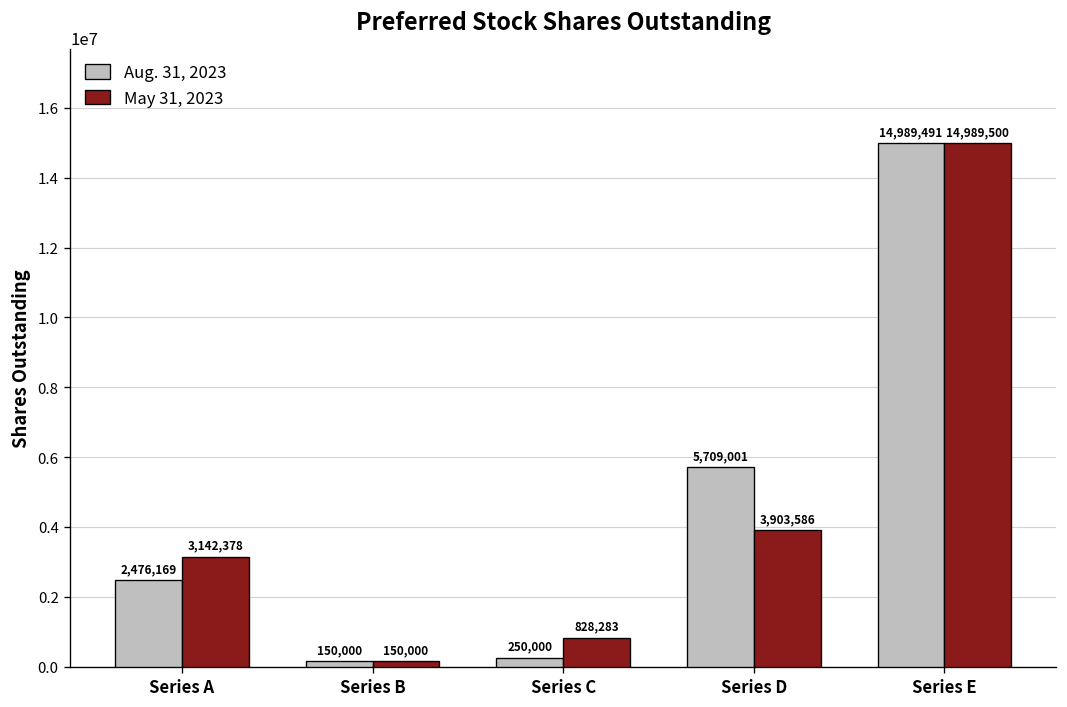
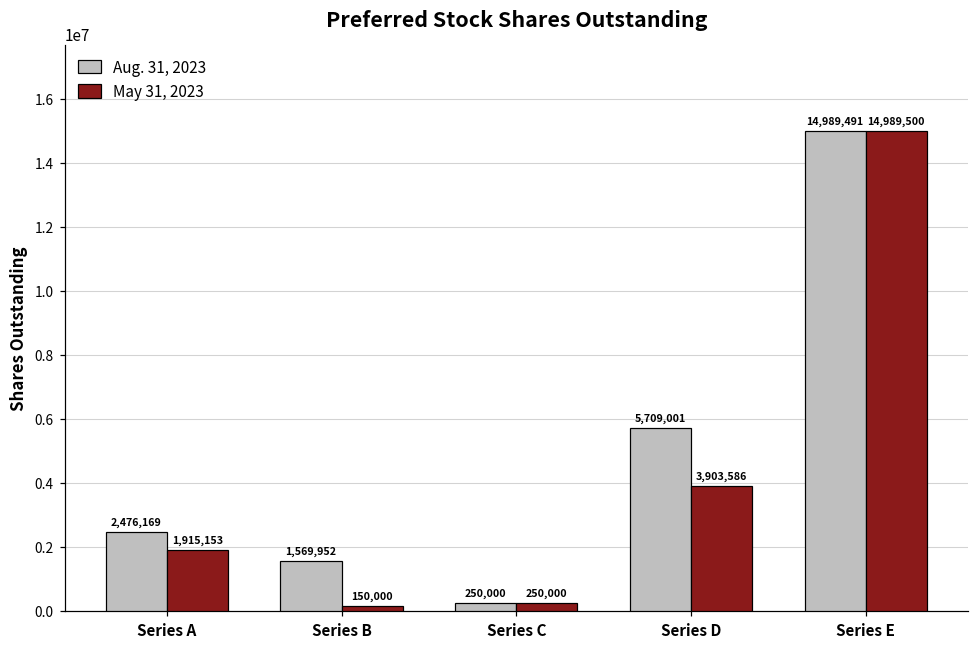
May 31, 2023, Series A: 3,142,378 -> 1,915,153
Aug. 31, 2023, Series B: 150,000 -> 1,569,952
May 31, 2023, Series C: 828,283 -> 250,000
